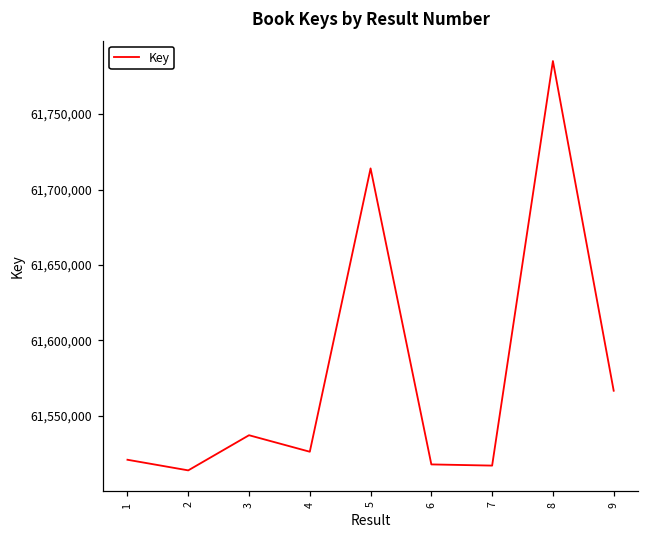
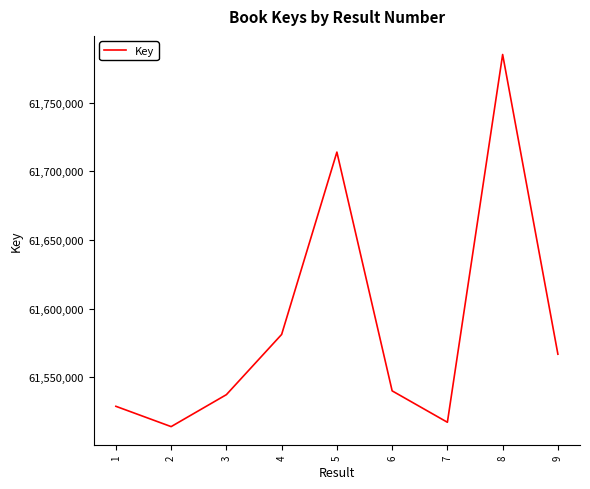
1: 61,521,000 -> 61,529,000
4: 61,526,000 -> 61,581,000
6: 61,518,000 -> 61,540,000
